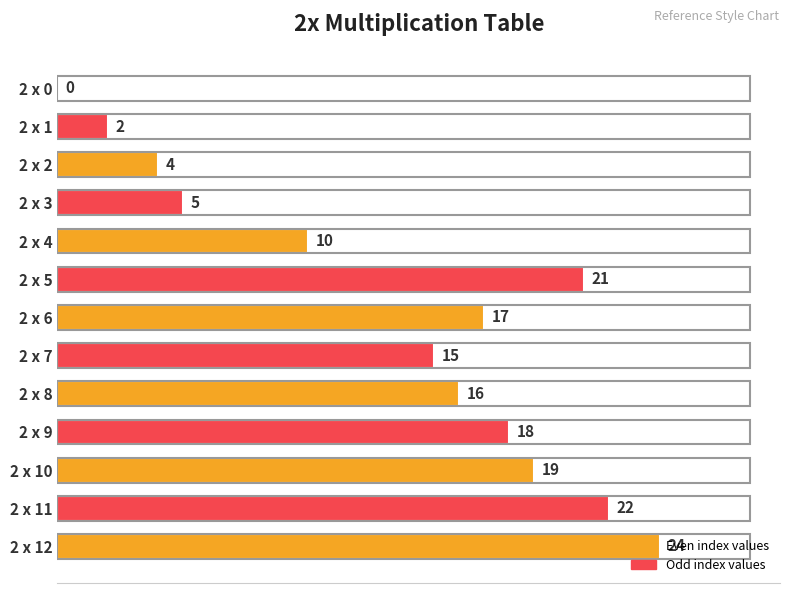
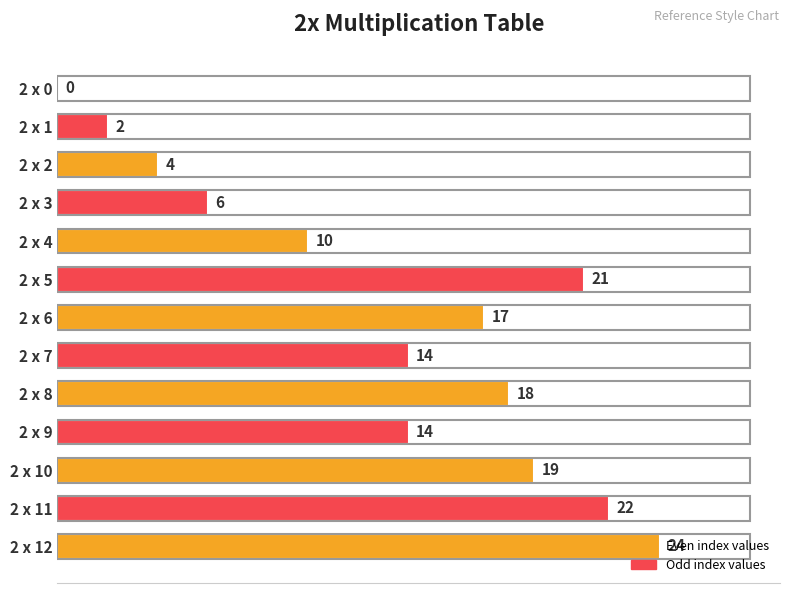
2 x 3: 5 -> 6
2 x 7: 15 -> 14
2 x 8: 16 -> 18
2 x 9: 18 -> 14
